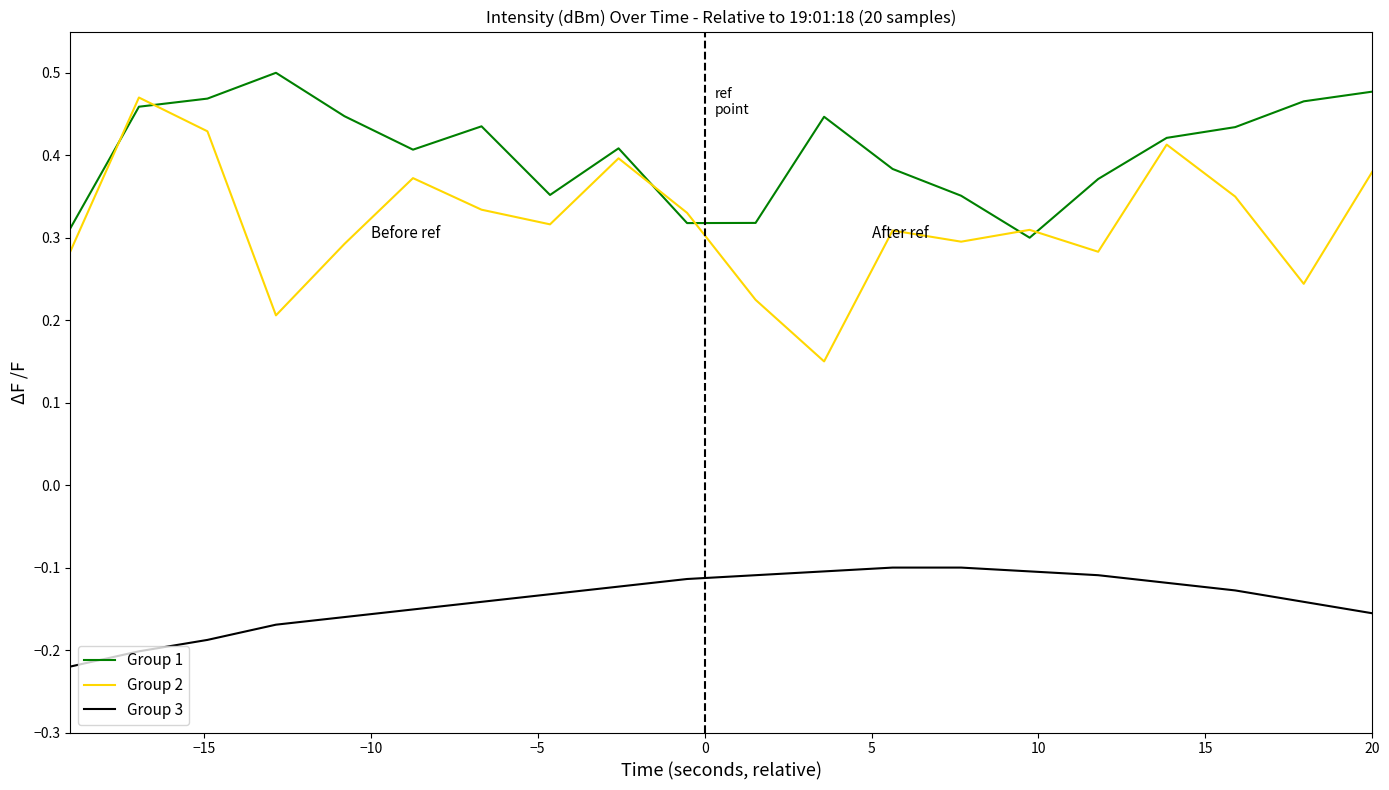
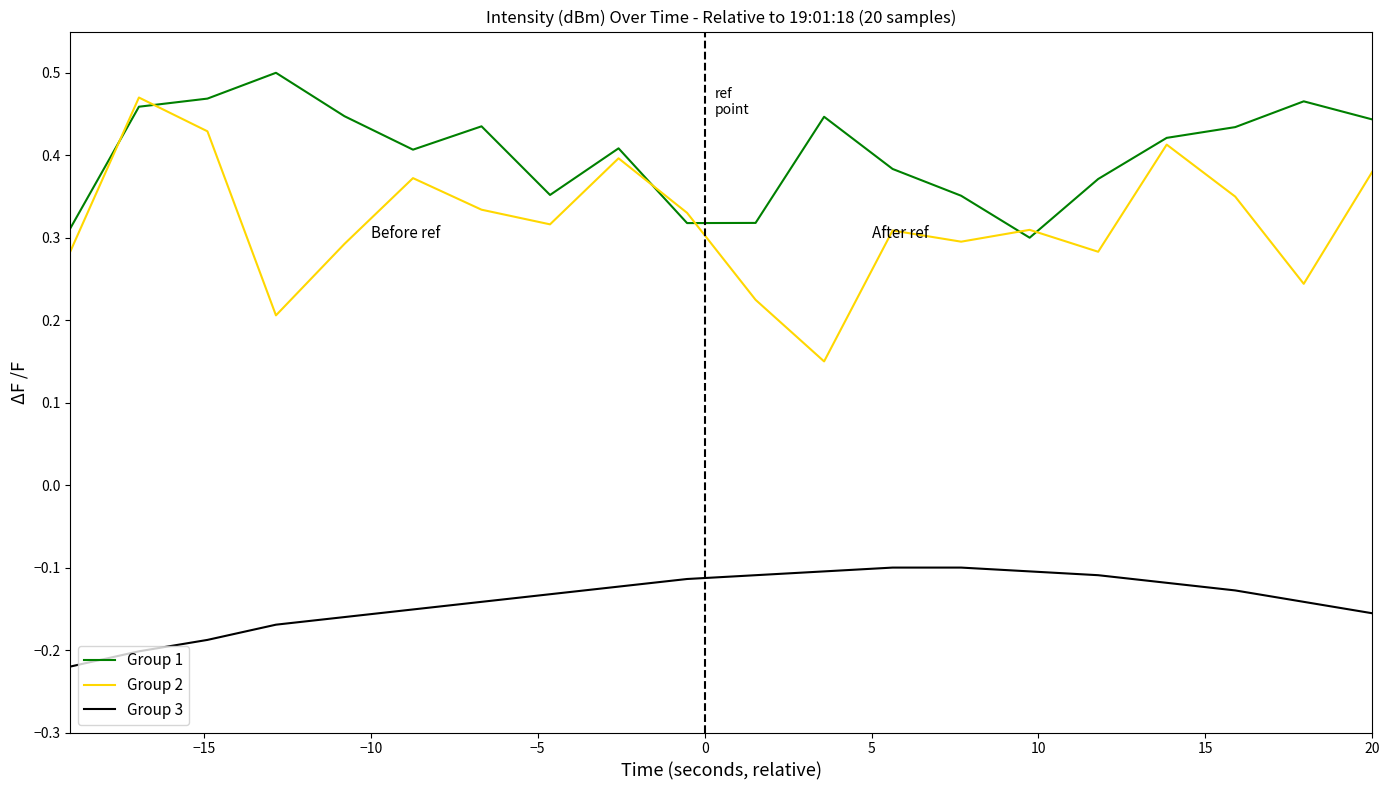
Group 1, 20: 0.48 -> 0.44
